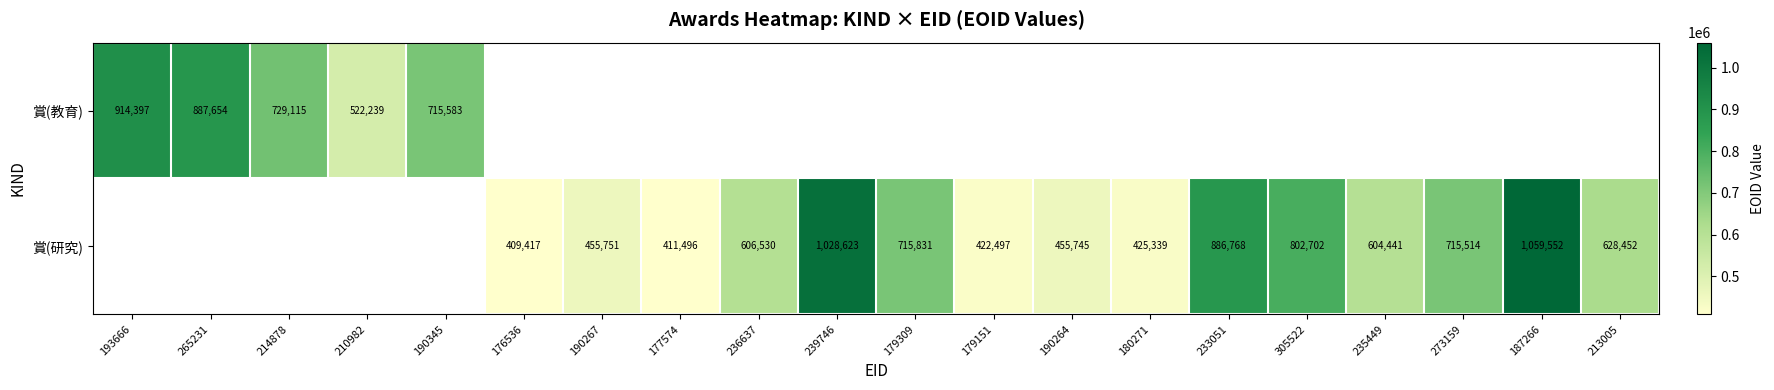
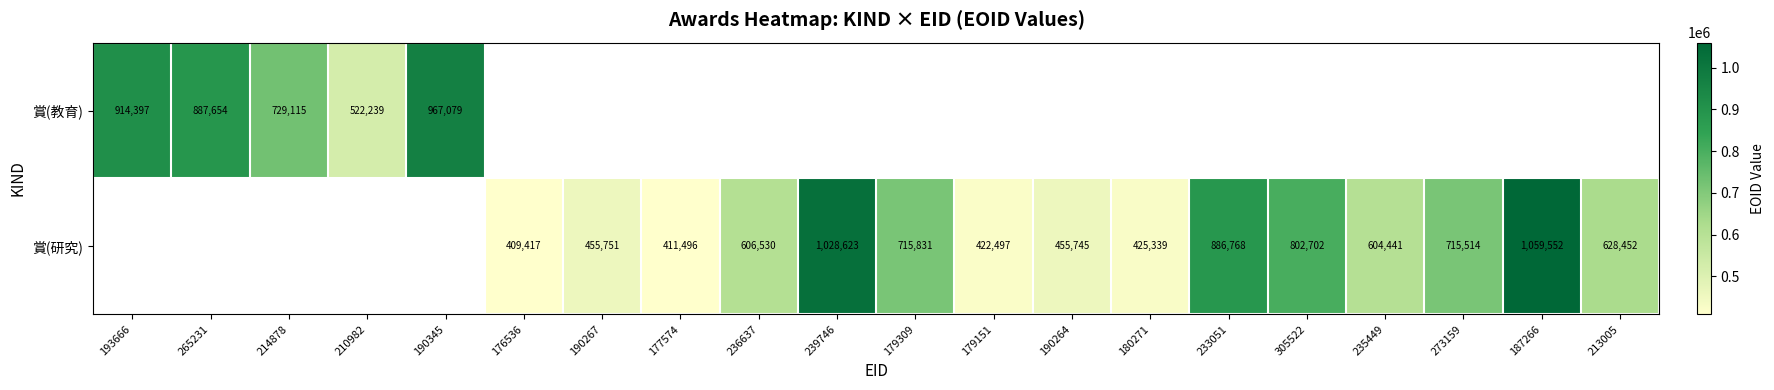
賞(教育), 190345: 715,583 -> 967,079
